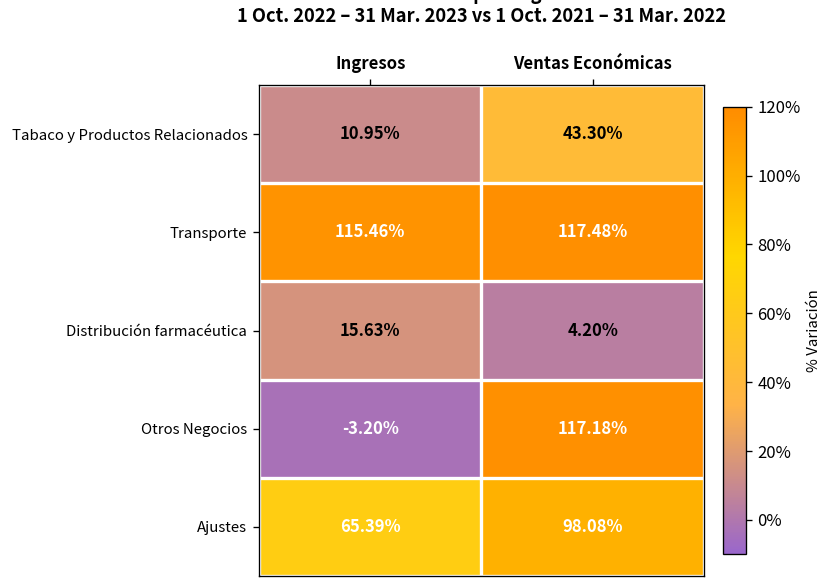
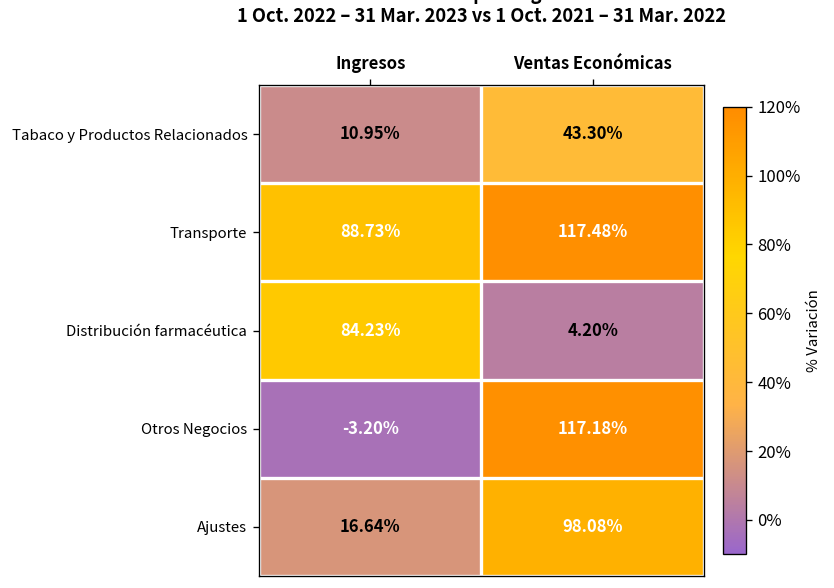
Transporte, Ingresos: 115.46% -> 88.73%
Distribución farmacéutica, Ingresos: 15.63% -> 84.23%
Ajustes, Ingresos: 65.39% -> 16.64%
